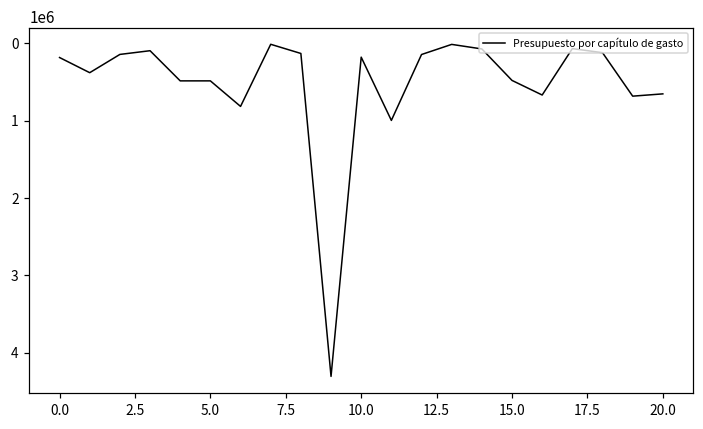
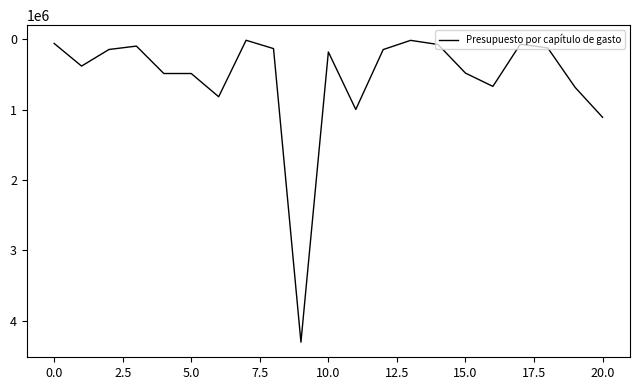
0.0: 200000 -> 100000
20.0: 700000 -> 1100000
